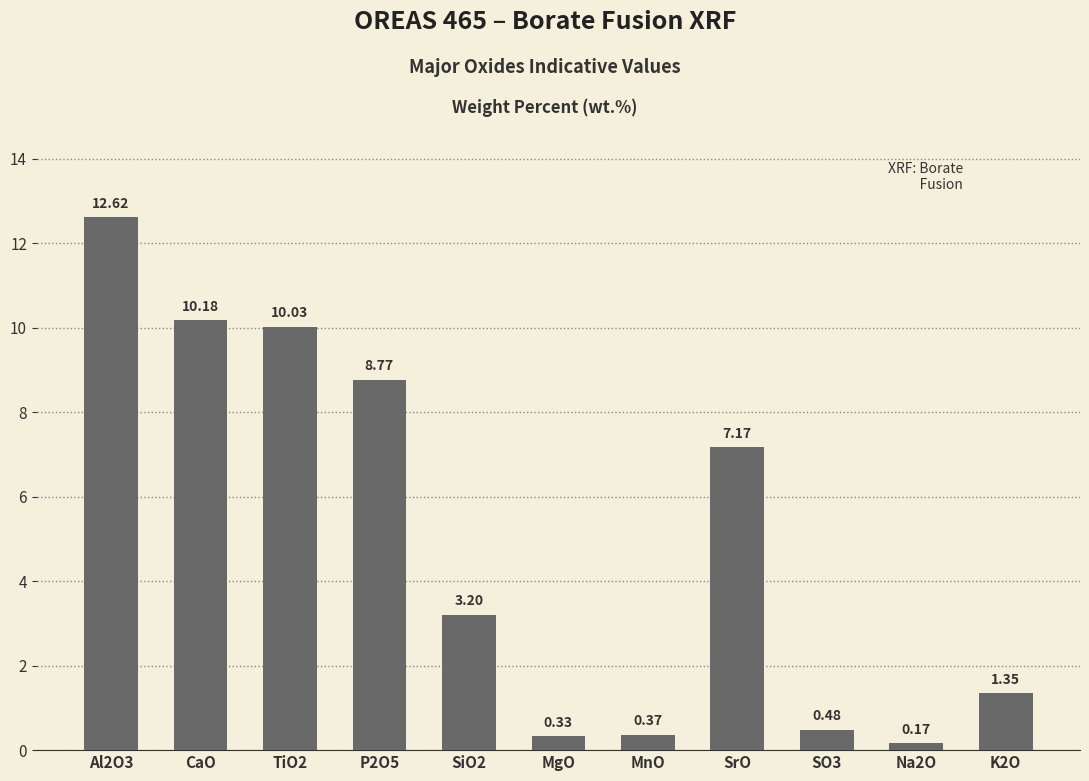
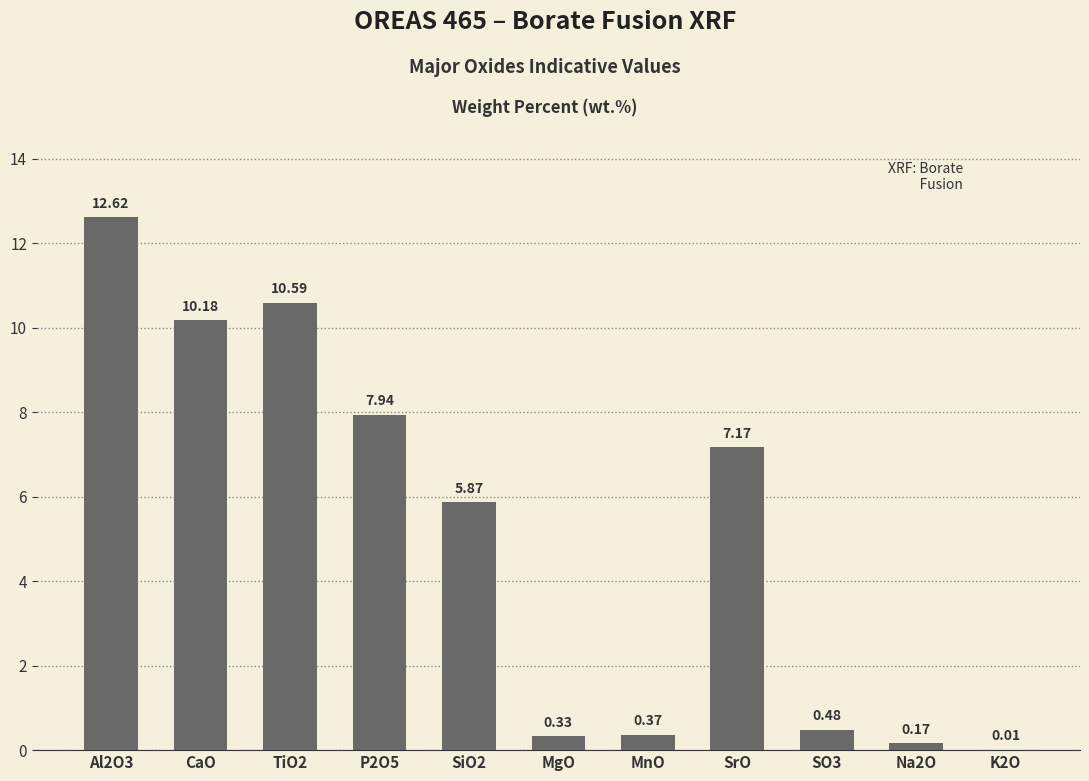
TiO2: 10.03 -> 10.59
P2O5: 8.77 -> 7.94
SiO2: 3.20 -> 5.87
K2O: 1.35 -> 0.01
